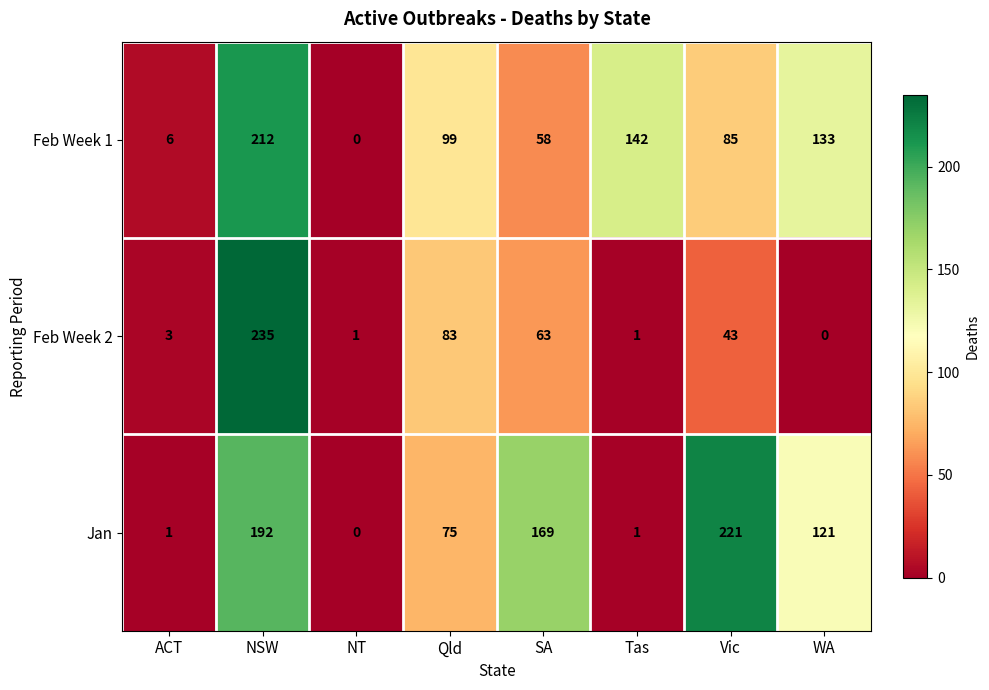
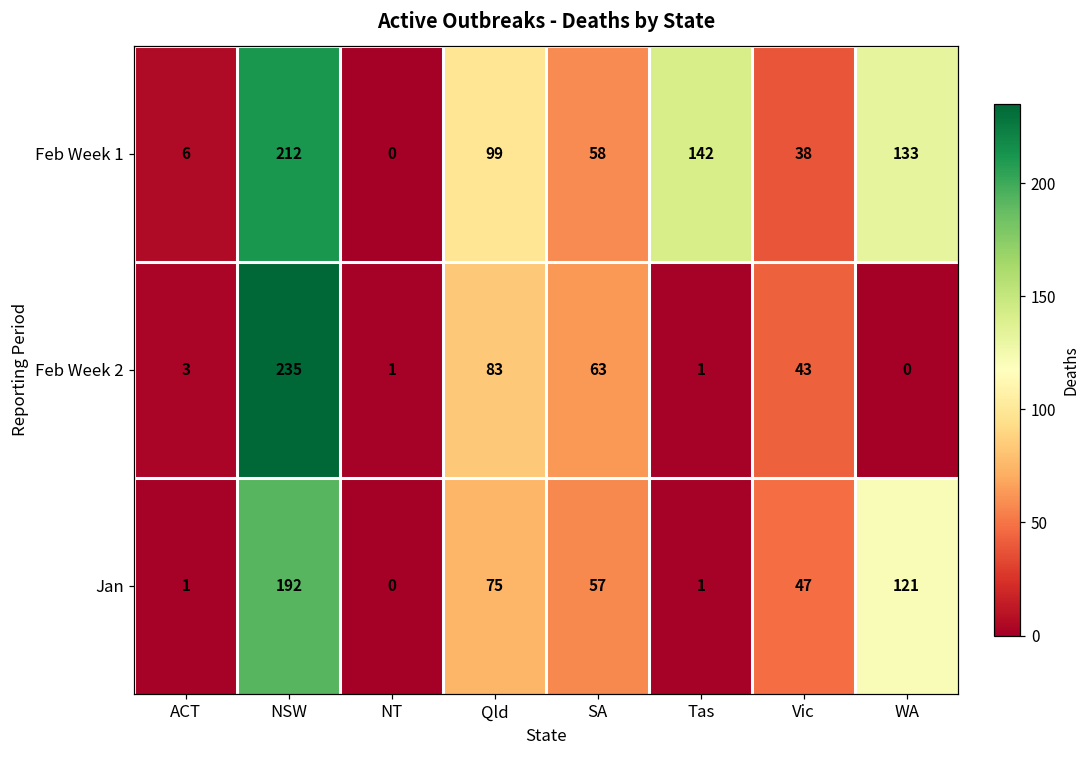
Feb Week 1, Vic: 85 -> 38
Jan, SA: 169 -> 57
Jan, Vic: 221 -> 47
